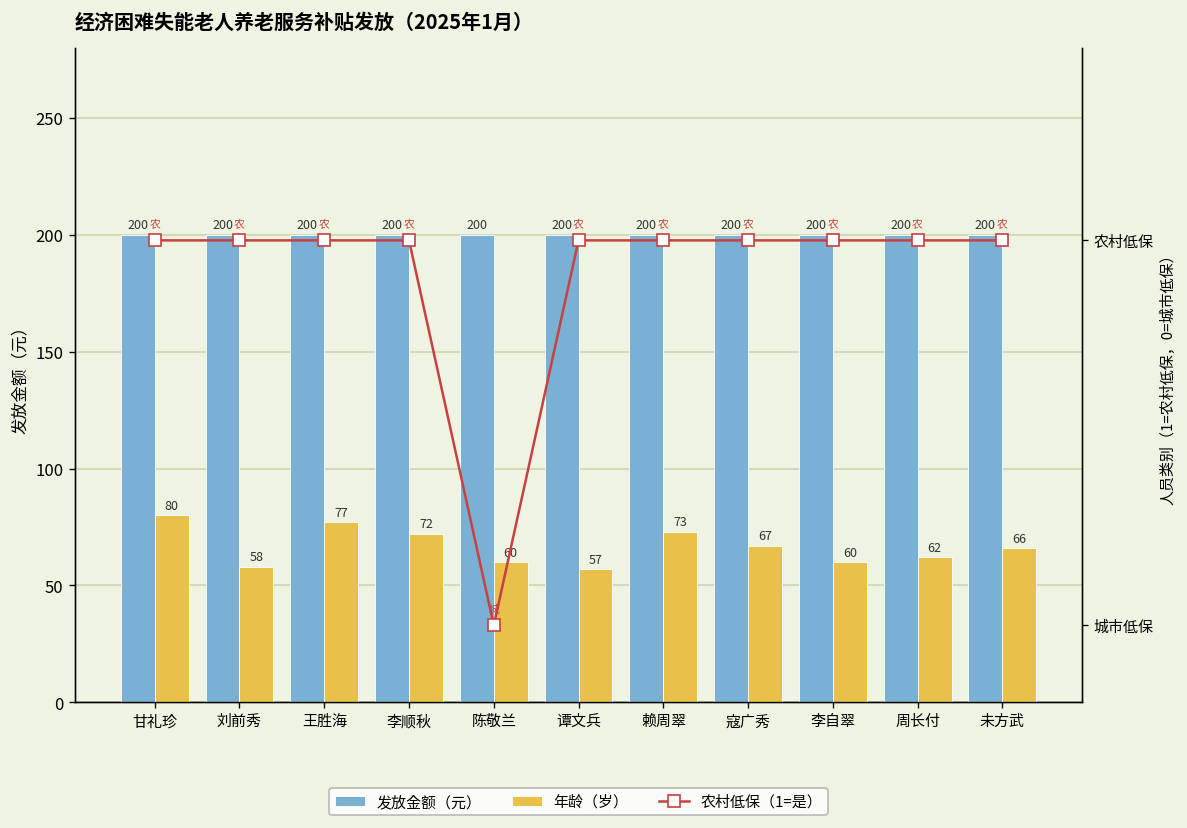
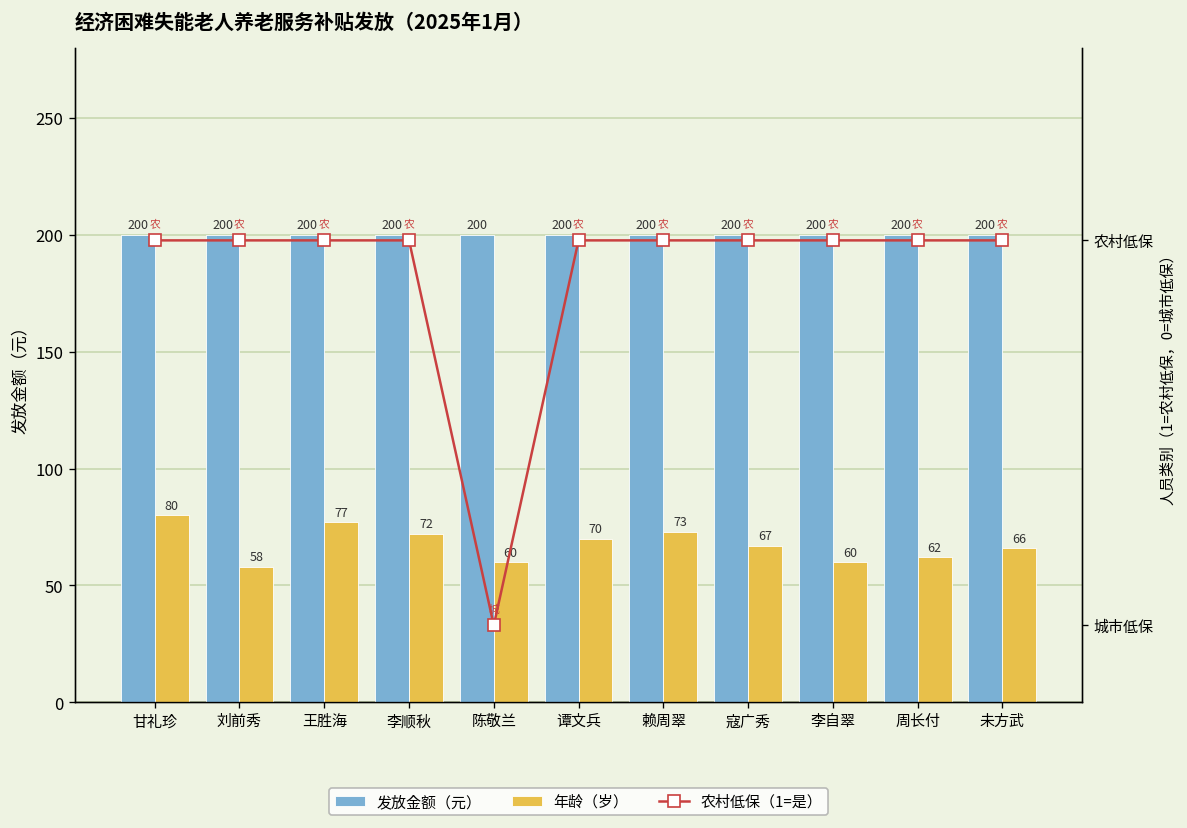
年龄（岁）, 谭文兵: 57 -> 70
